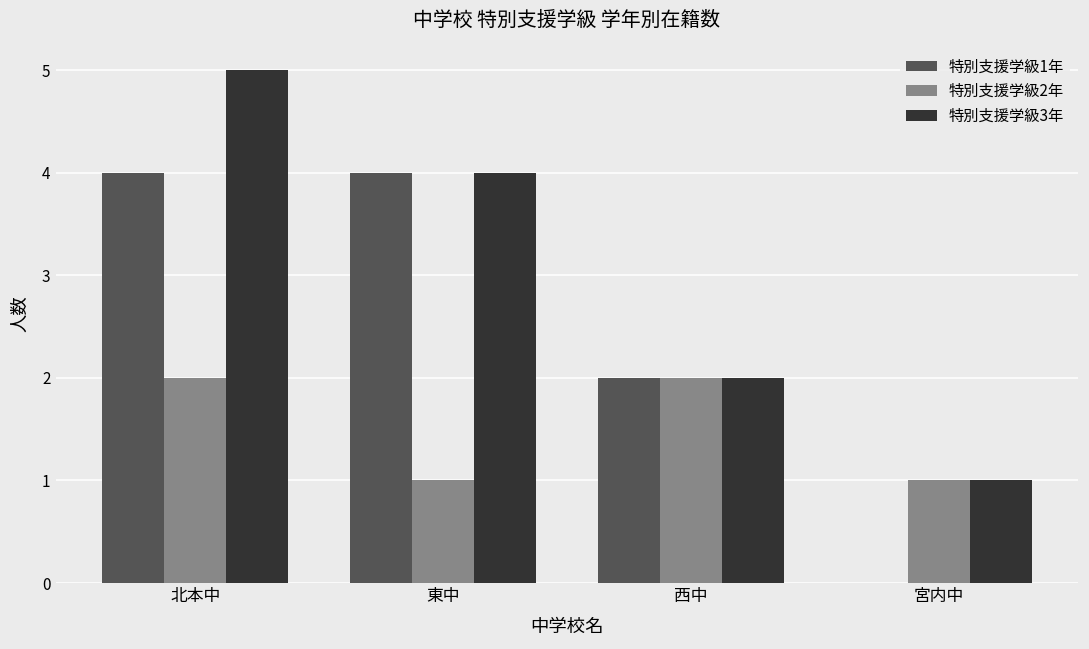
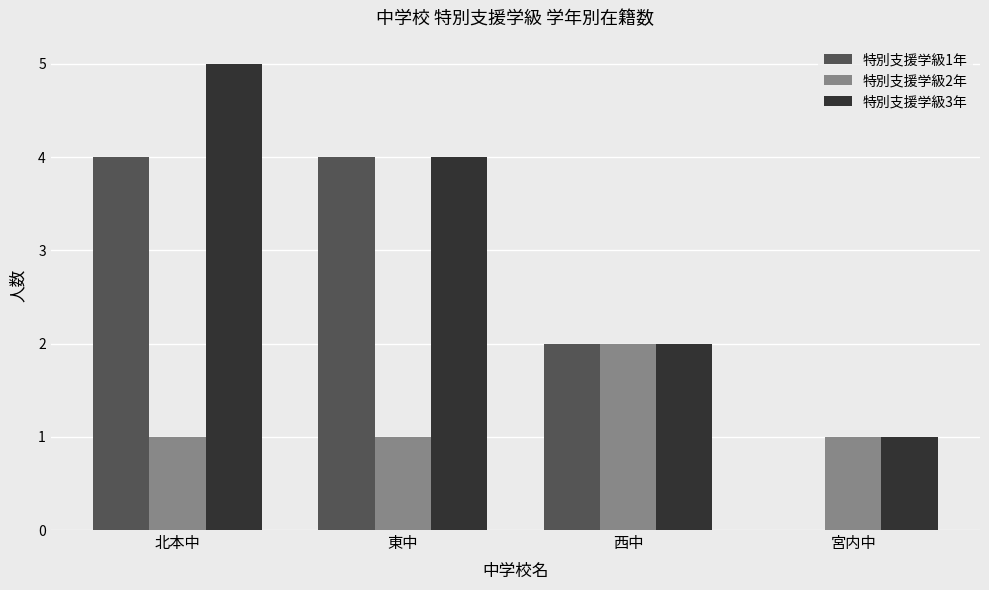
特別支援学級2年, 北本中: 2 -> 1
